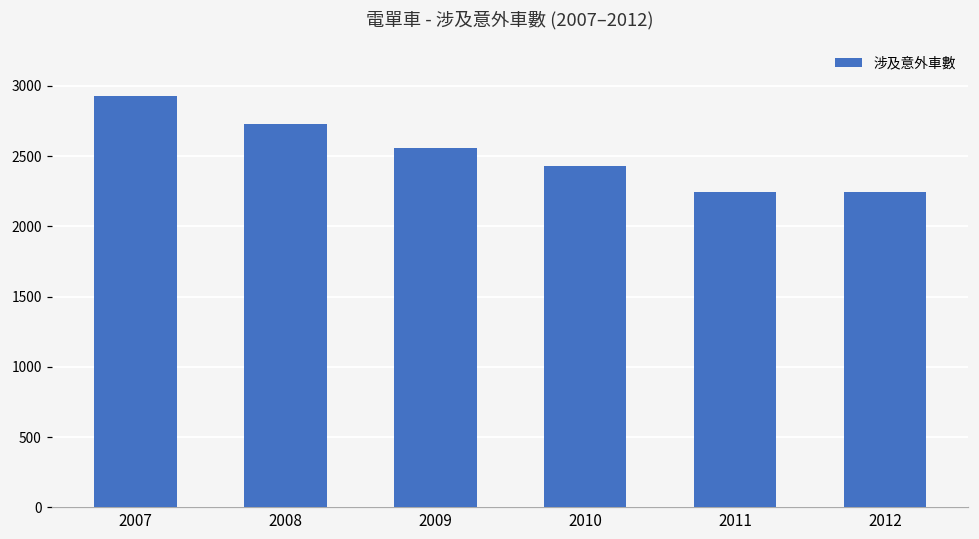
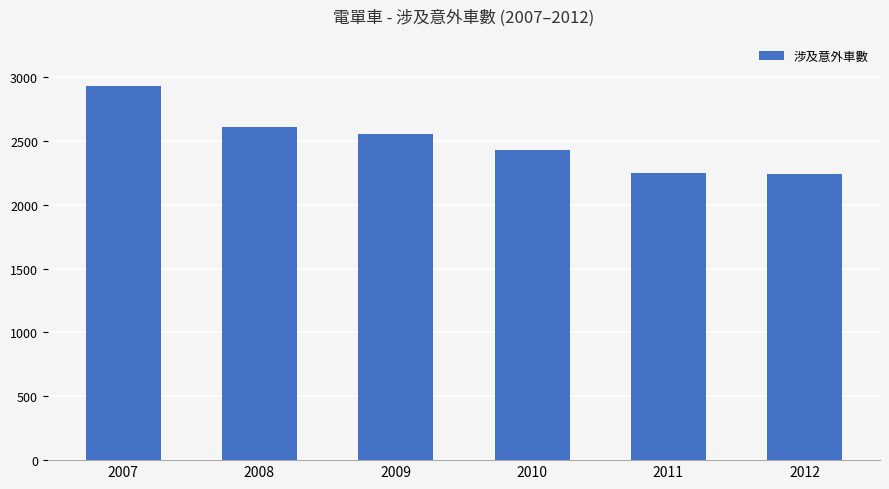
2008: 2730 -> 2610
